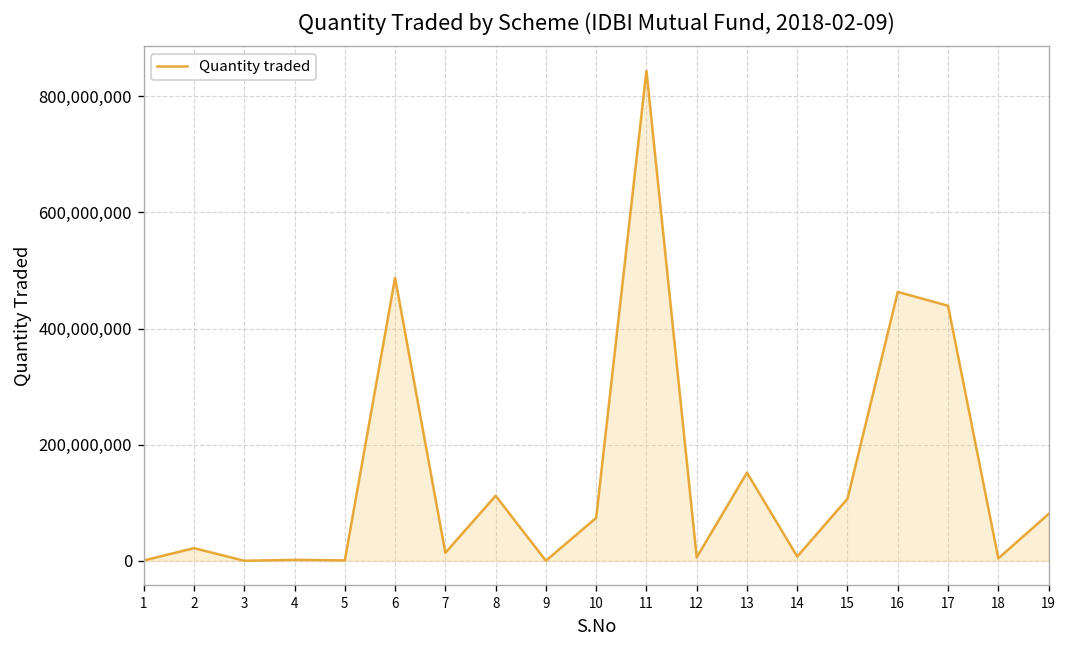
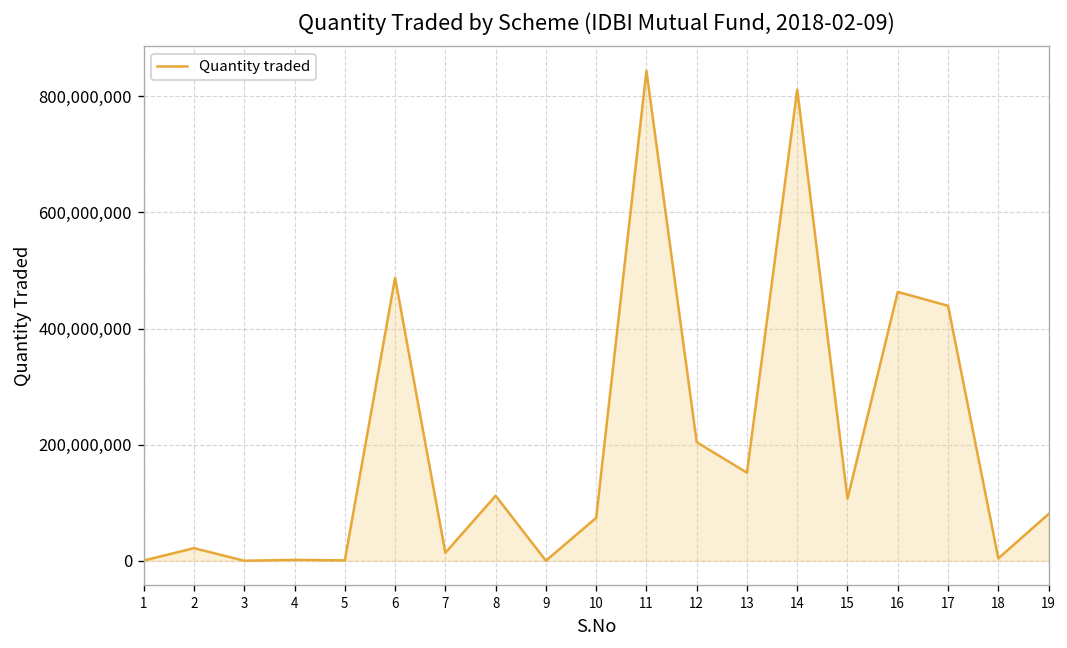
12: 10,000,000 -> 200,000,000
14: 10,000,000 -> 810,000,000
